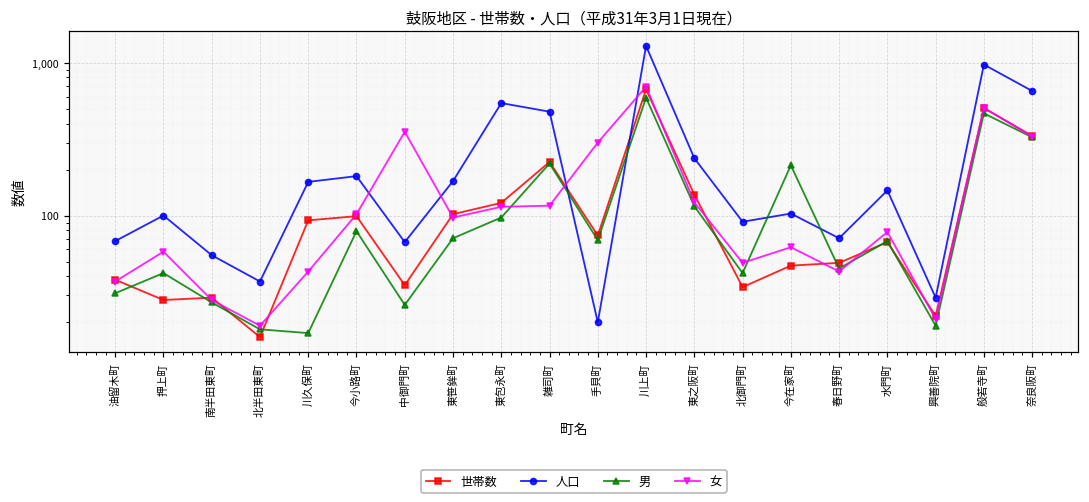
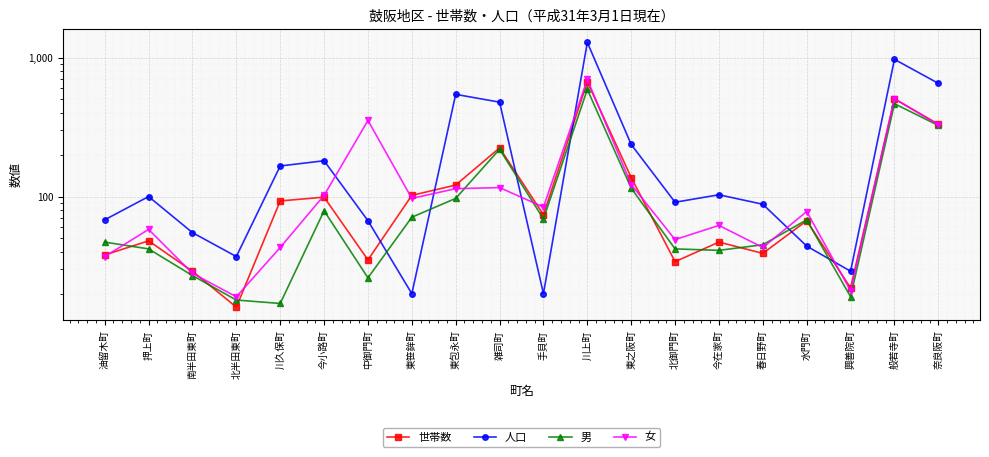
男, 油留木町: 31 -> 47
世帯数, 押上町: 28 -> 48
人口, 東笹鉾町: 170 -> 20
女, 手貝町: 300 -> 80
男, 今在家町: 210 -> 41
世帯数, 春日野町: 49 -> 39
人口, 春日野町: 70 -> 90
人口, 水門町: 150 -> 44
